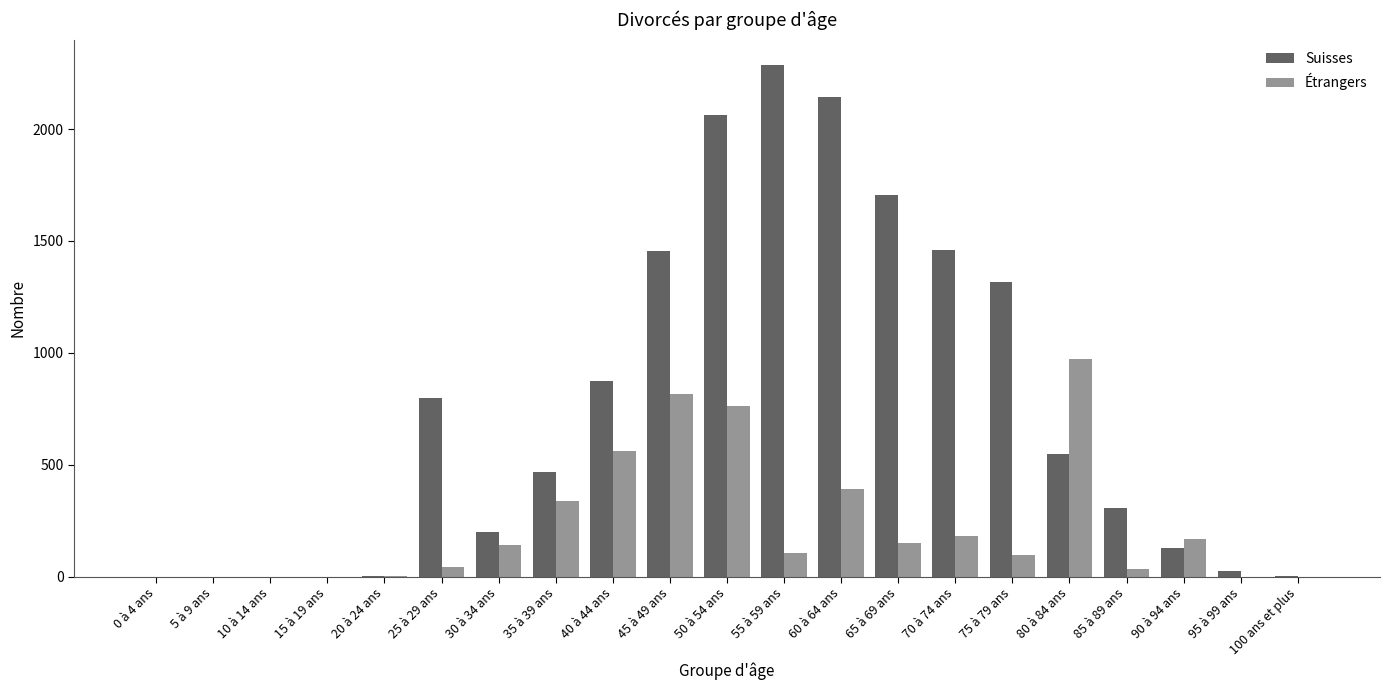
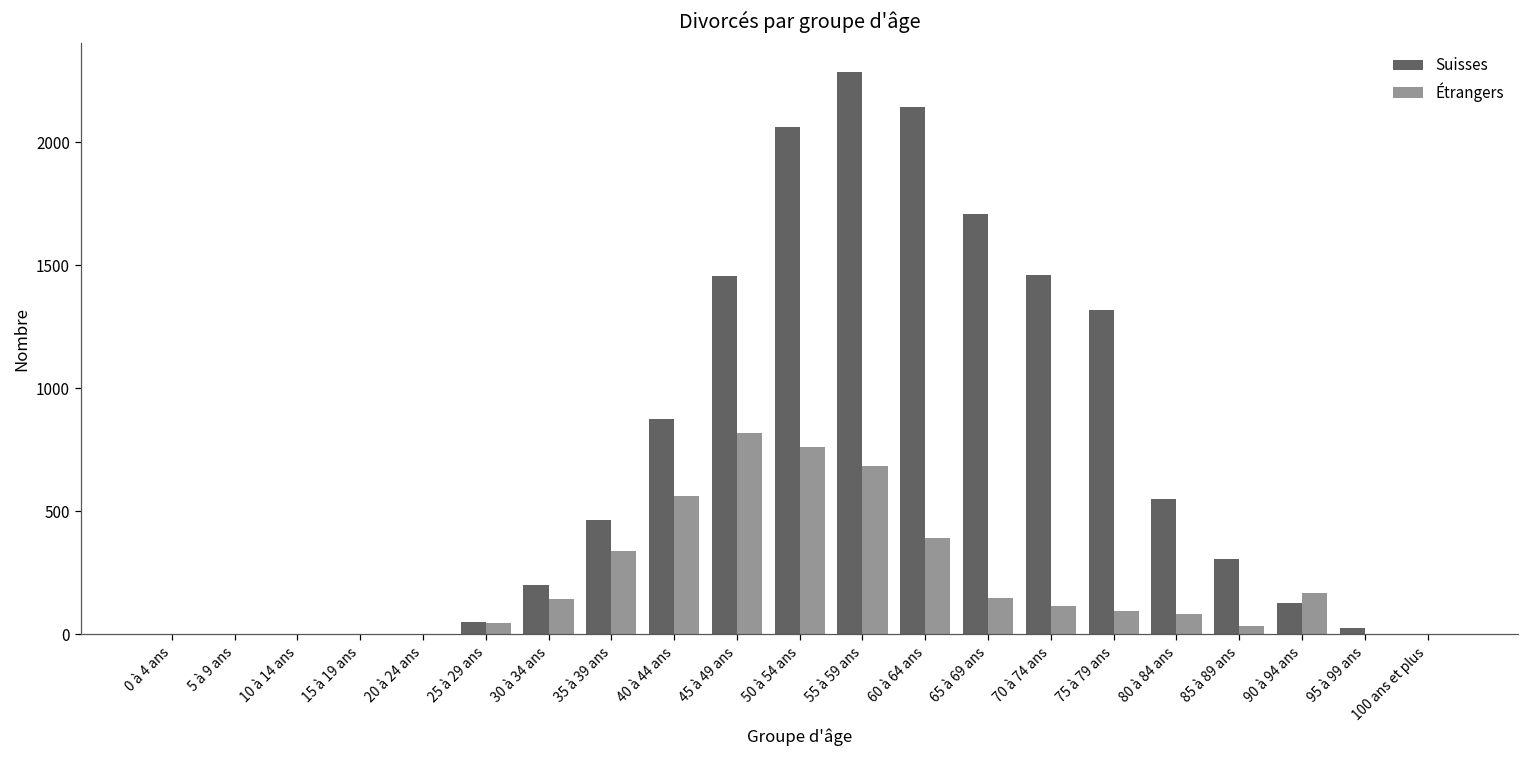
Suisses, 25 à 29 ans: 800 -> 50
Étrangers, 55 à 59 ans: 100 -> 680
Étrangers, 70 à 74 ans: 180 -> 120
Étrangers, 80 à 84 ans: 970 -> 80
